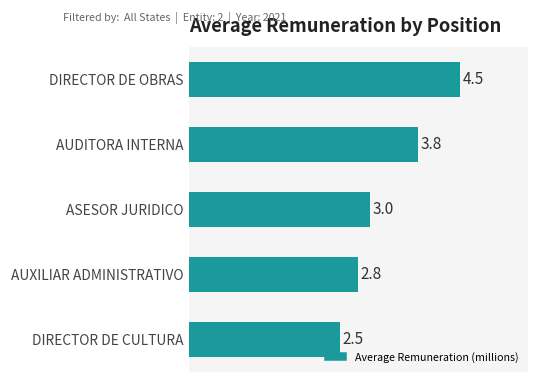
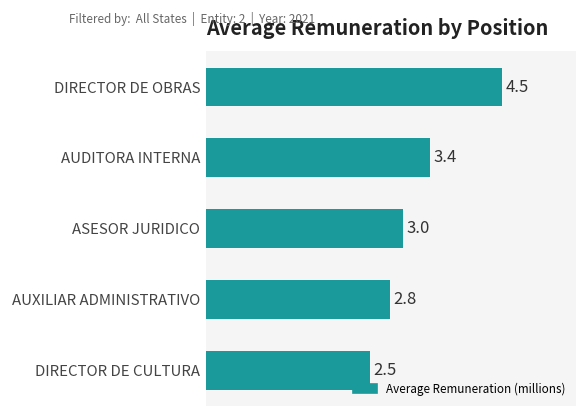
AUDITORA INTERNA: 3.8 -> 3.4
